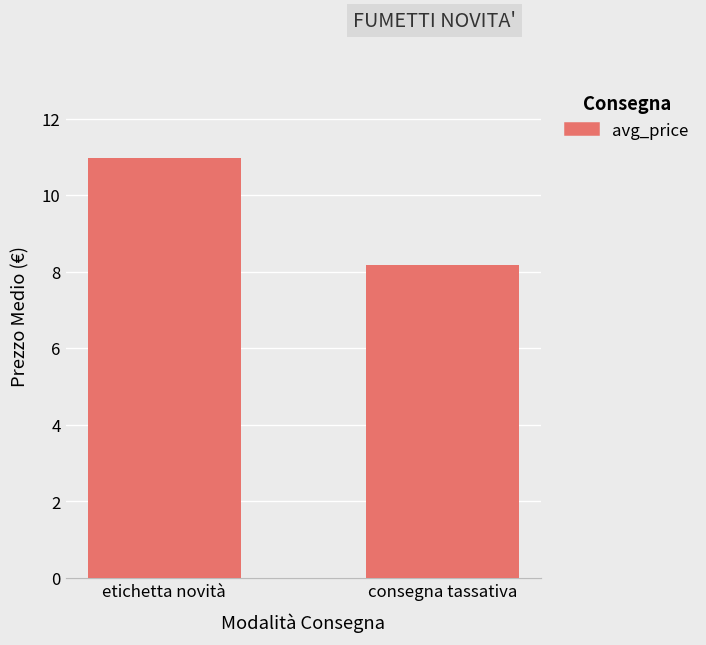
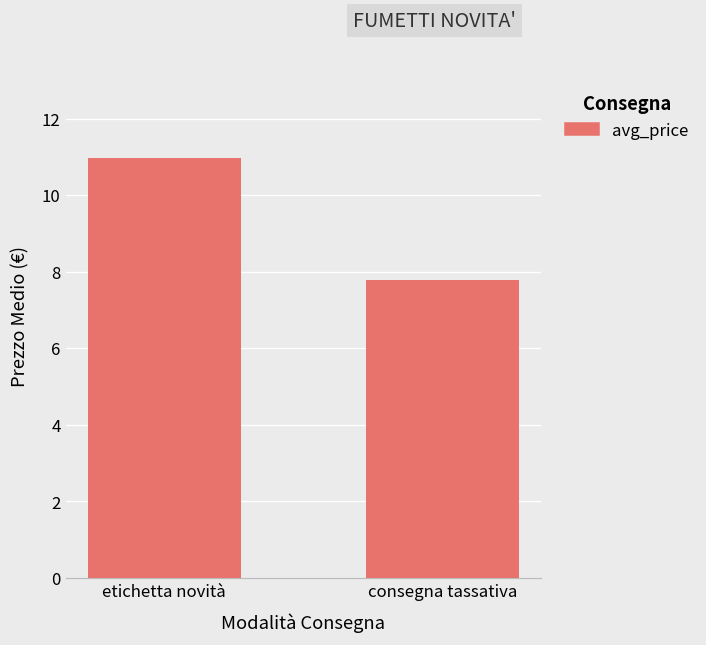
consegna tassativa: 8.2 -> 7.8
